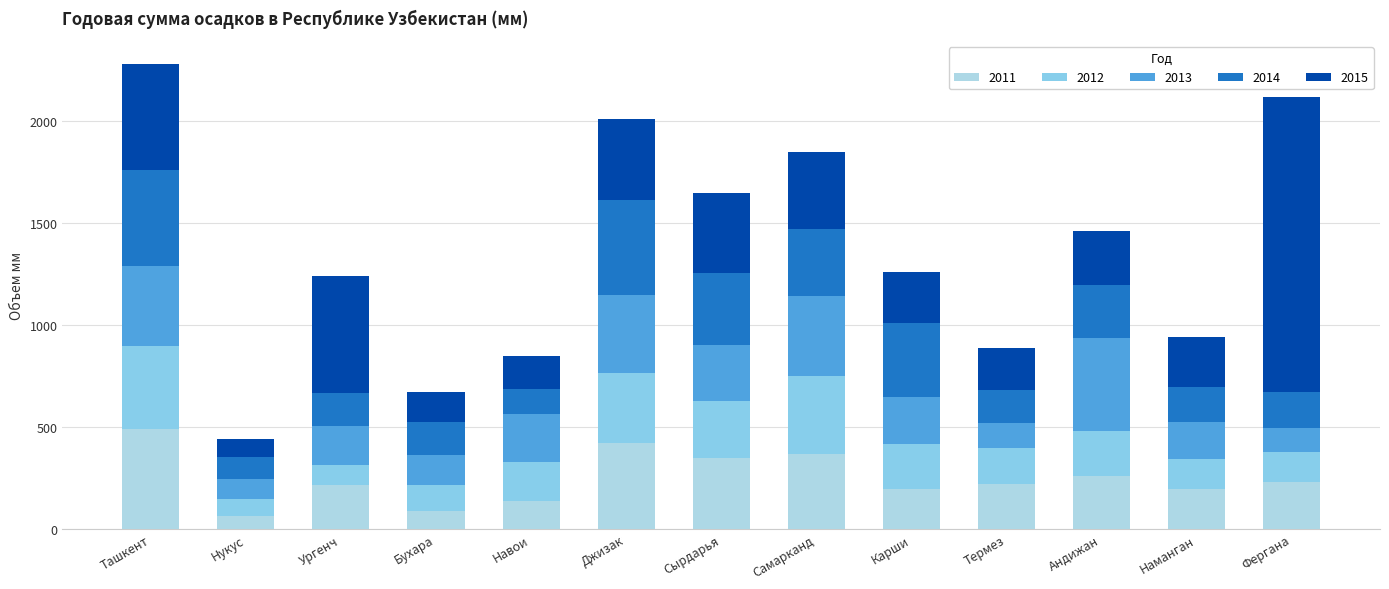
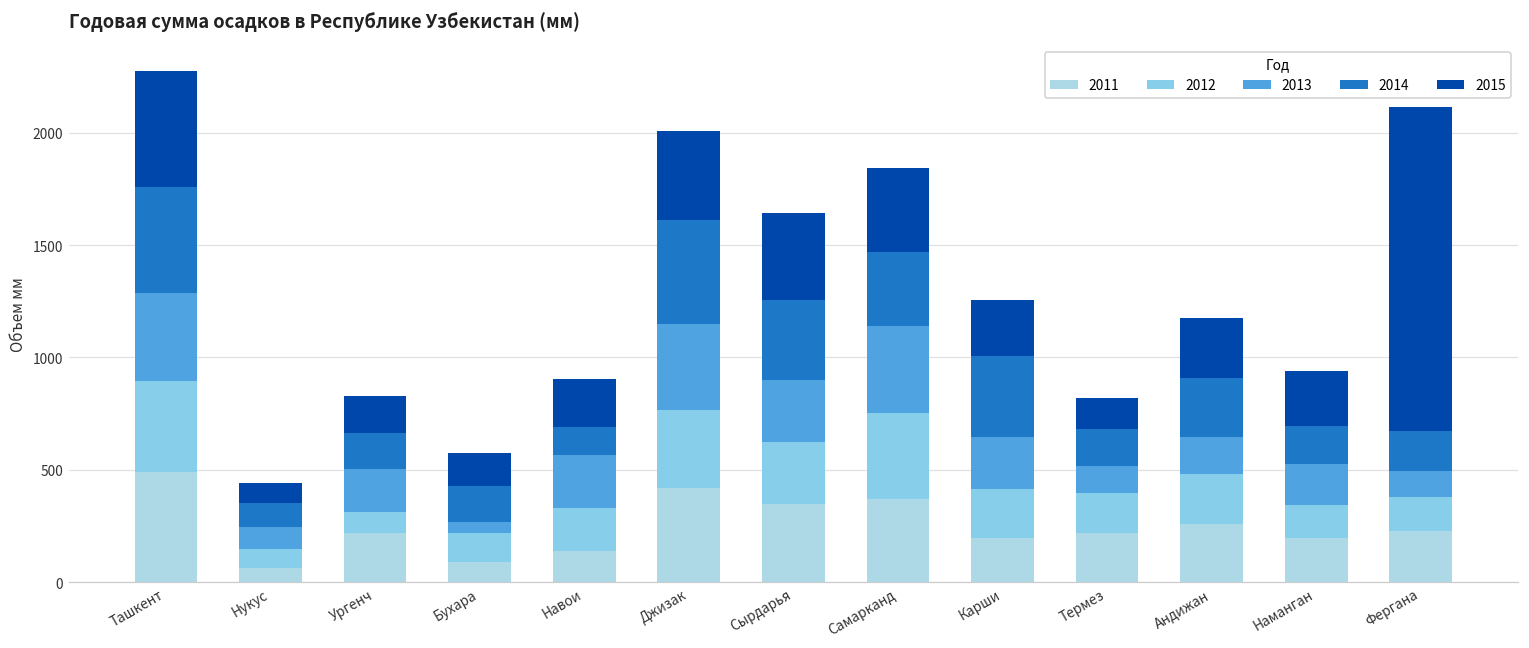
2015, Ургенч: 580 -> 160
2013, Бухара: 150 -> 50
2015, Навои: 160 -> 210
2015, Термез: 200 -> 140
2013, Андижан: 450 -> 170
